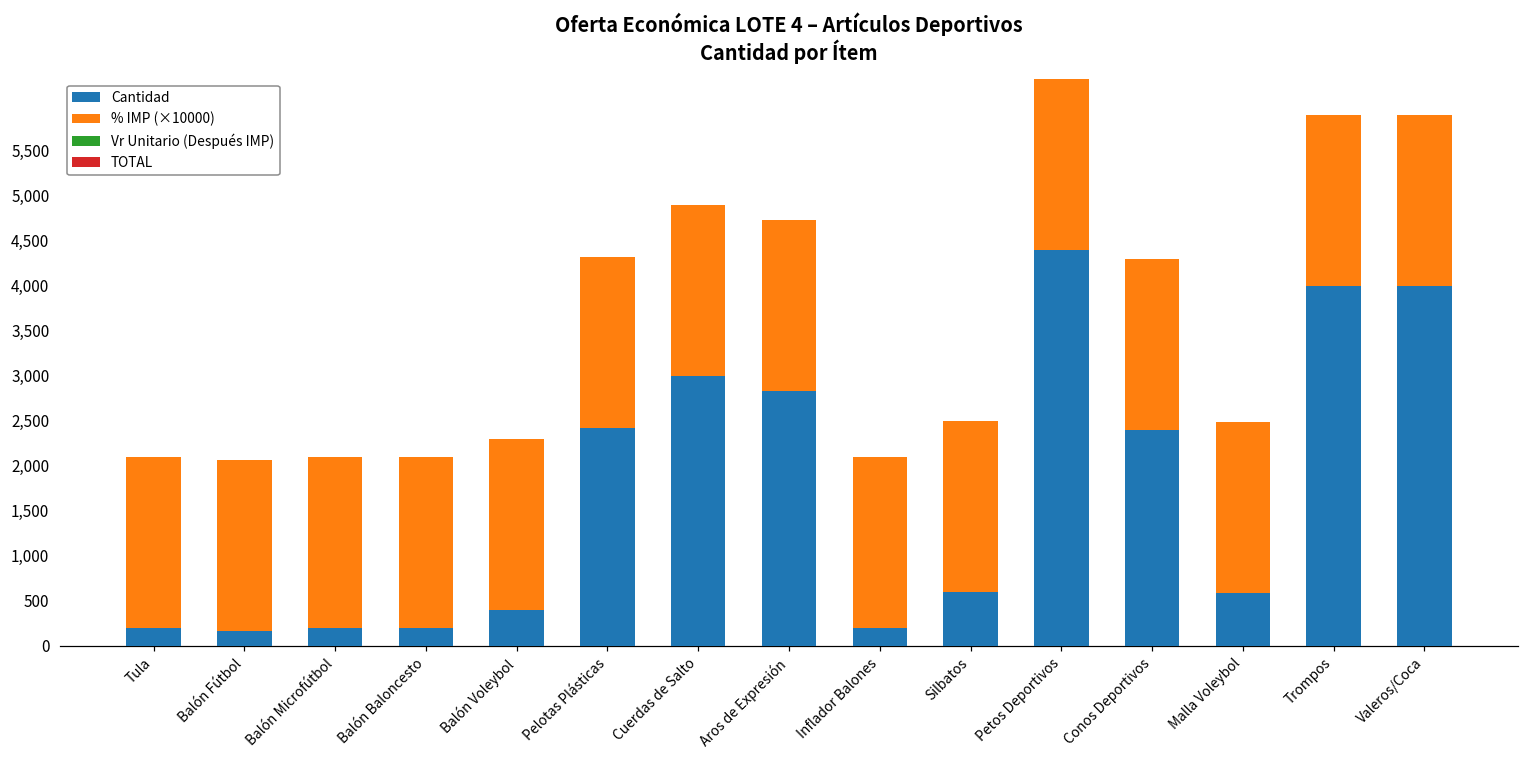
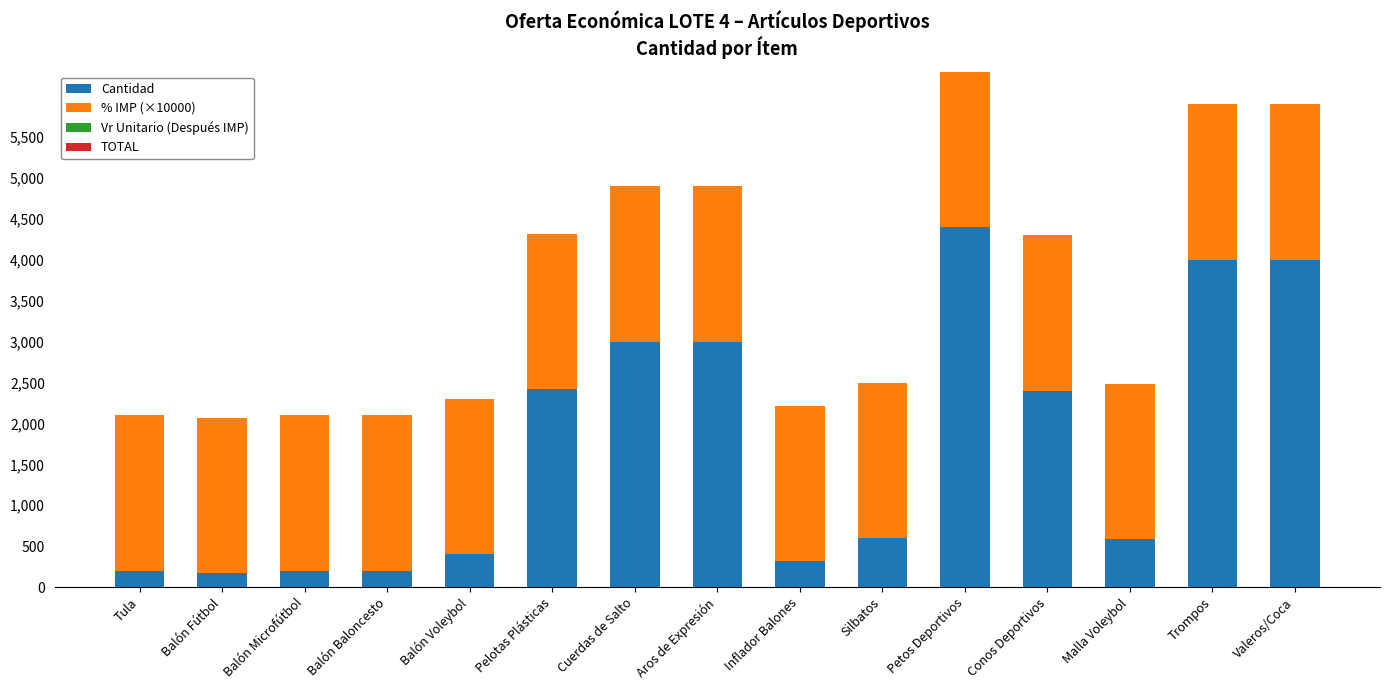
Cantidad, Aros de Expresión: 2,800 -> 3,000
Cantidad, Inflador Balones: 200 -> 300
